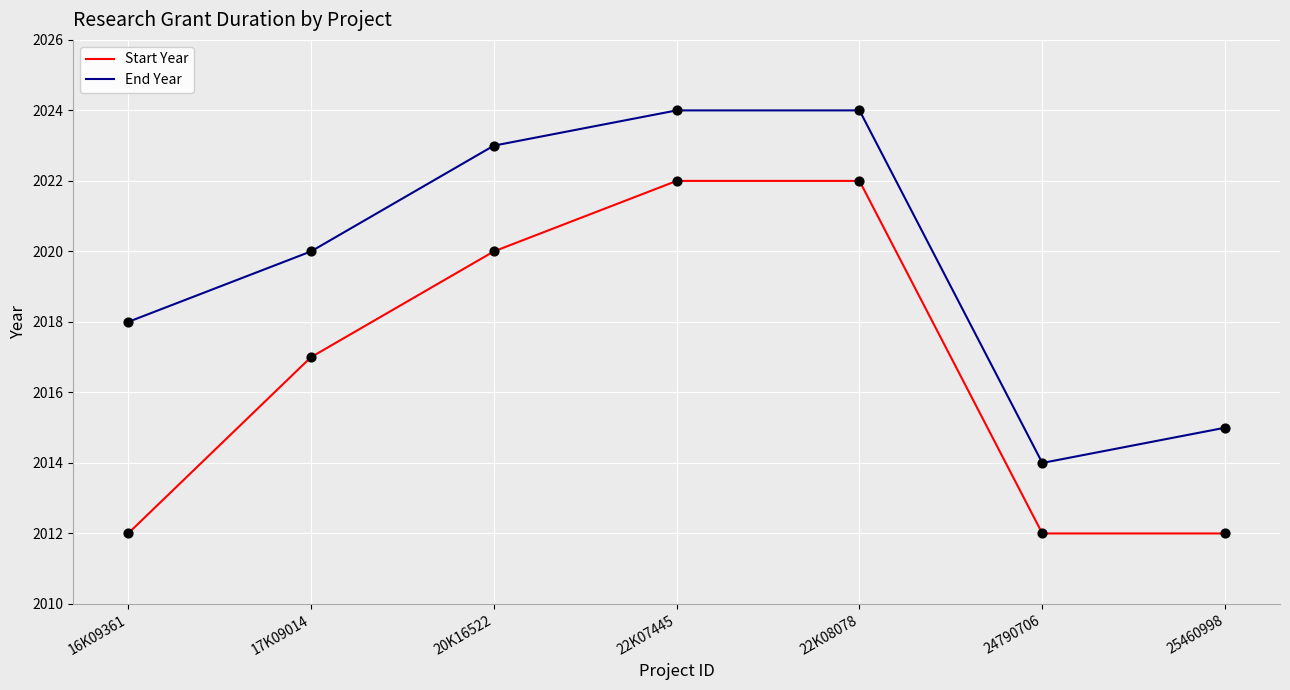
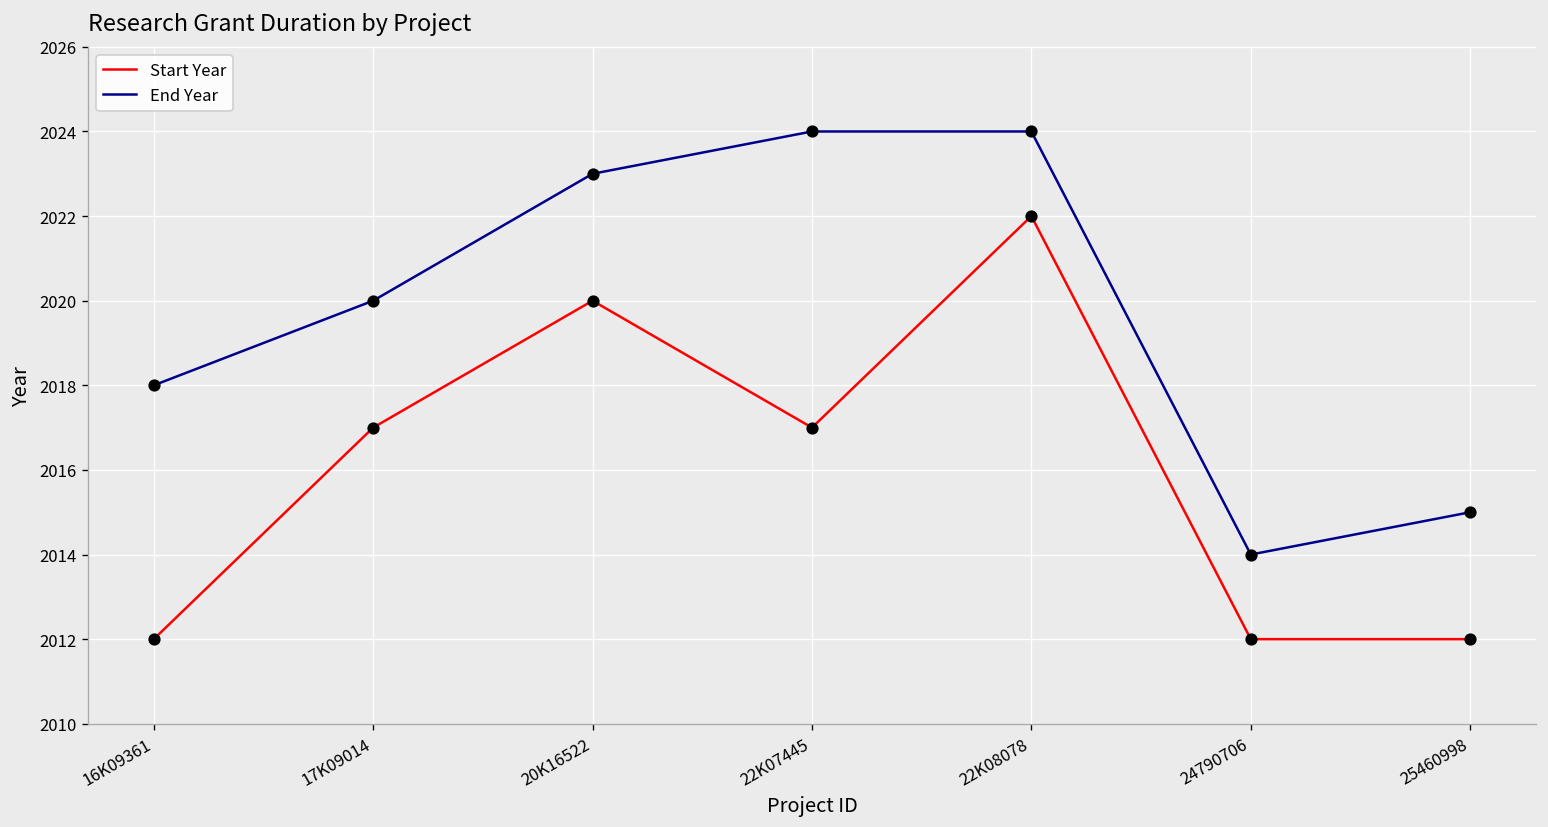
Start Year, 22K07445: 2022 -> 2017
